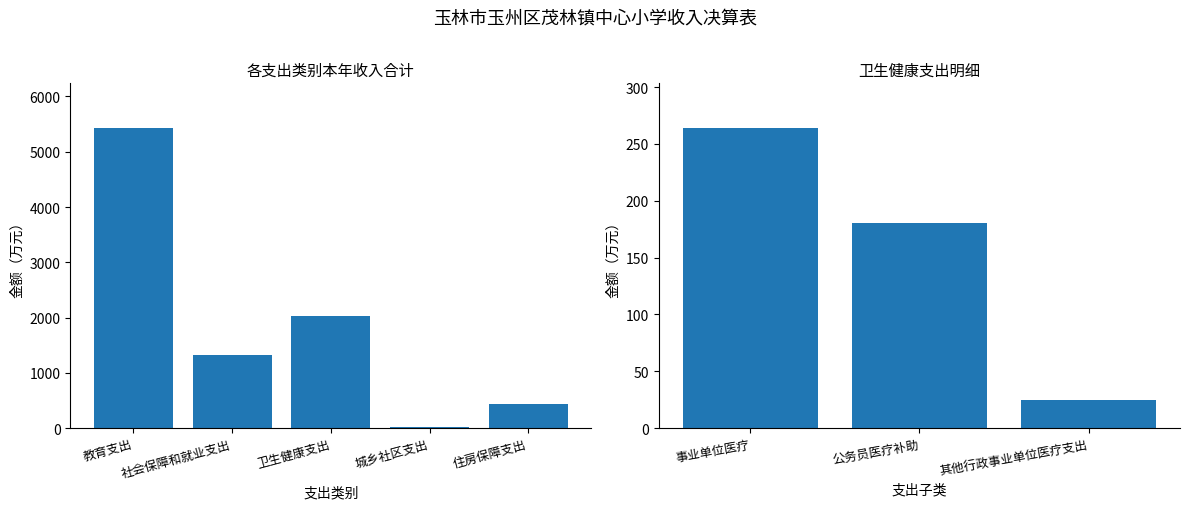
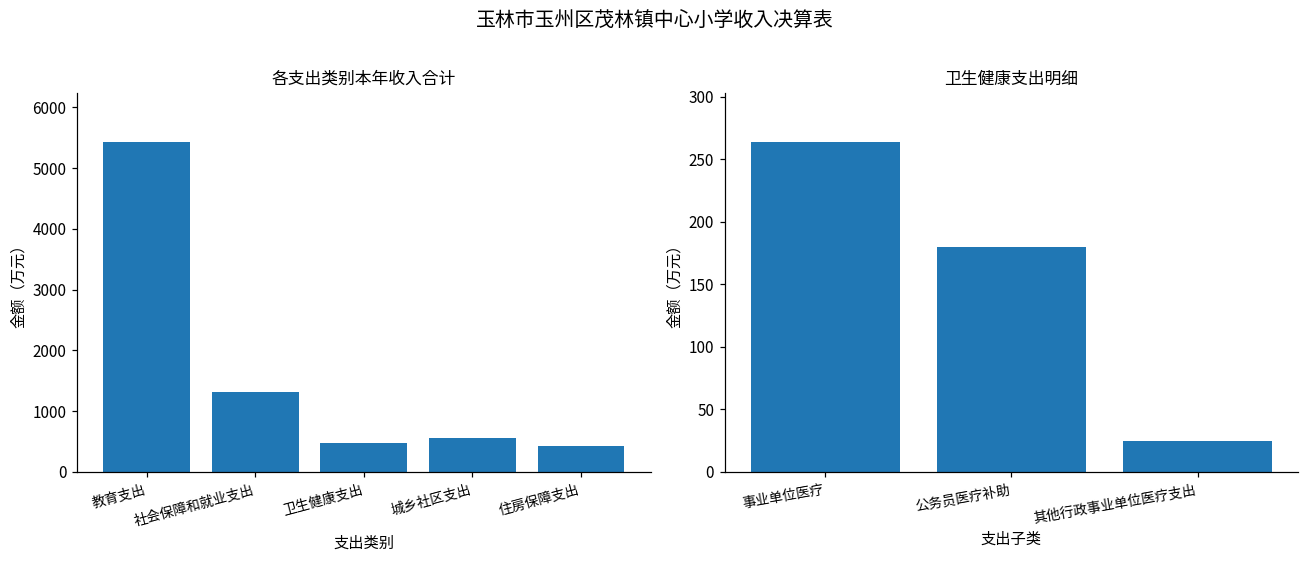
各支出类别本年收入合计, 卫生健康支出: 2000 -> 500
各支出类别本年收入合计, 城乡社区支出: 0 -> 600
